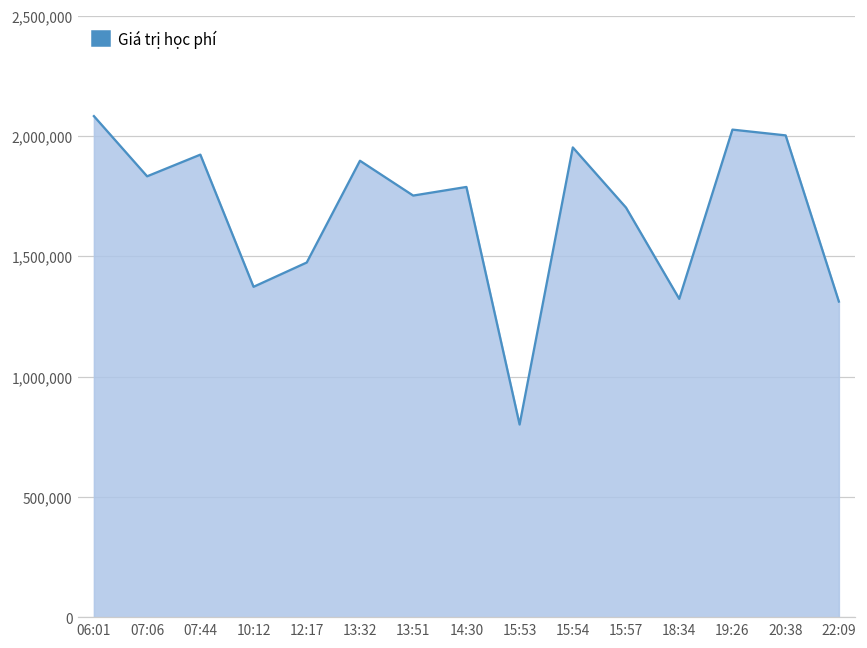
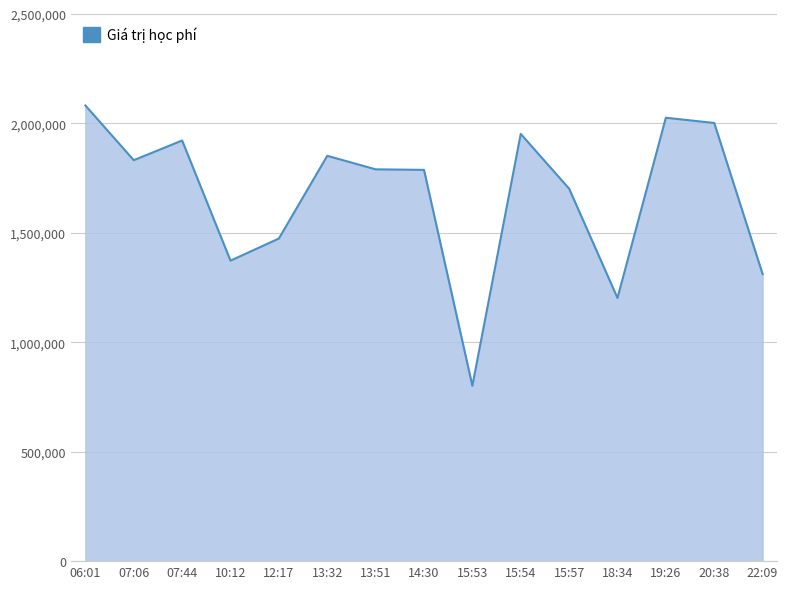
13:32: 1,900,000 -> 1,850,000
13:51: 1,750,000 -> 1,790,000
18:34: 1,320,000 -> 1,200,000
